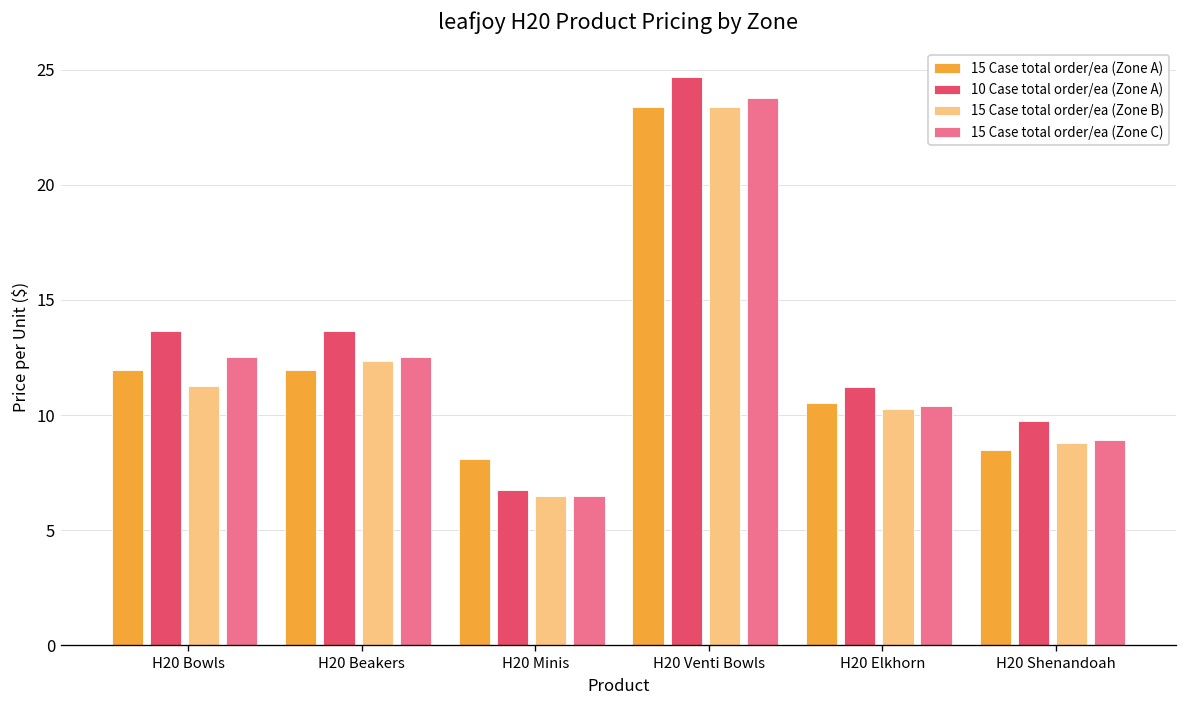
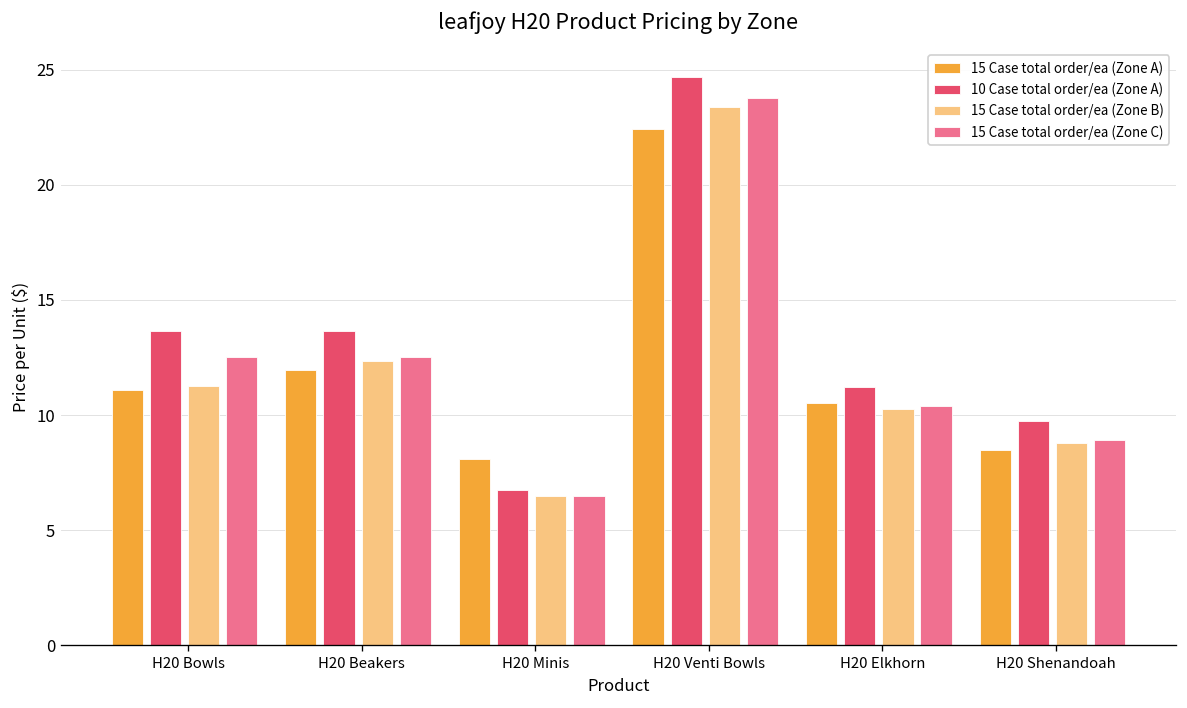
15 Case total order/ea (Zone A), H20 Bowls: 12.0 -> 11.1
15 Case total order/ea (Zone A), H20 Venti Bowls: 23.4 -> 22.4
